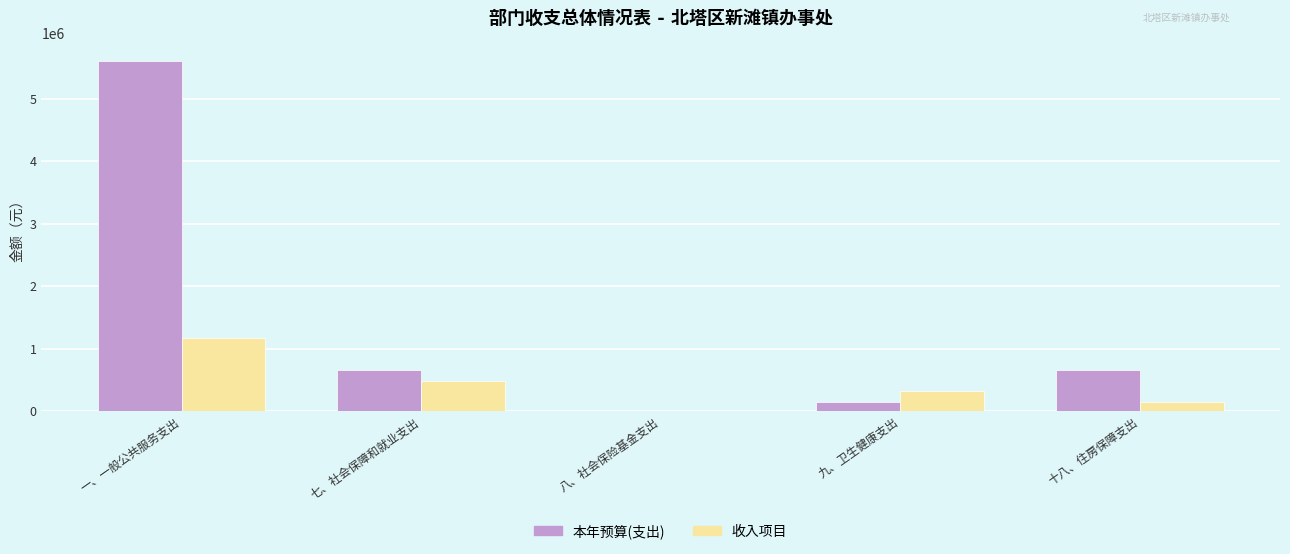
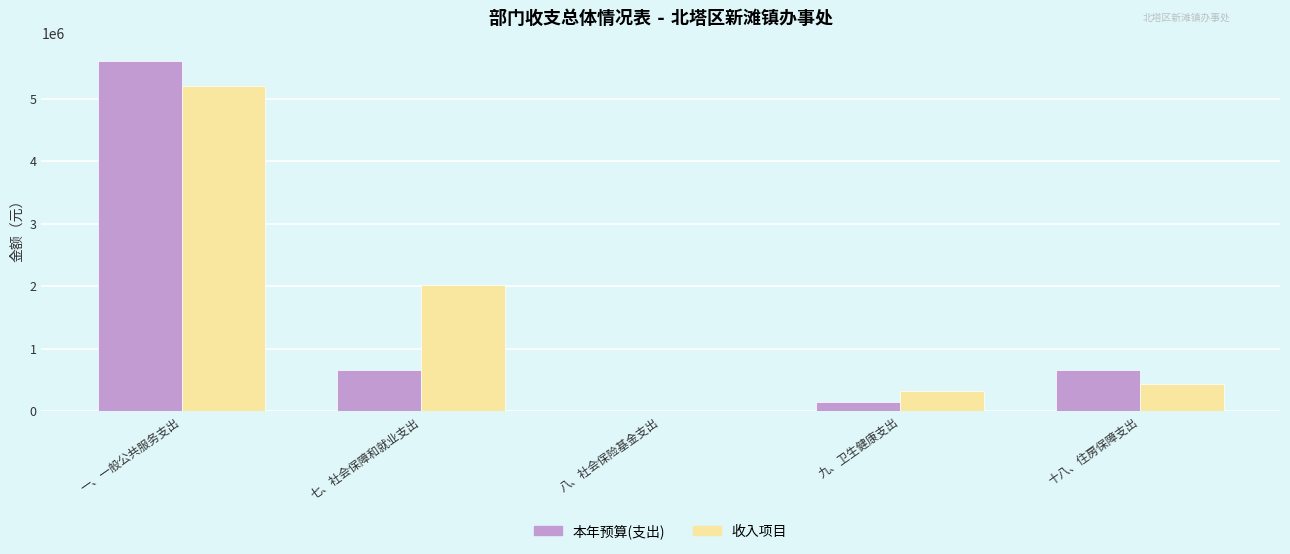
收入项目, 一、一般公共服务支出: 1200000 -> 5200000
收入项目, 七、社会保障和就业支出: 500000 -> 2000000
收入项目, 十八、住房保障支出: 100000 -> 400000
